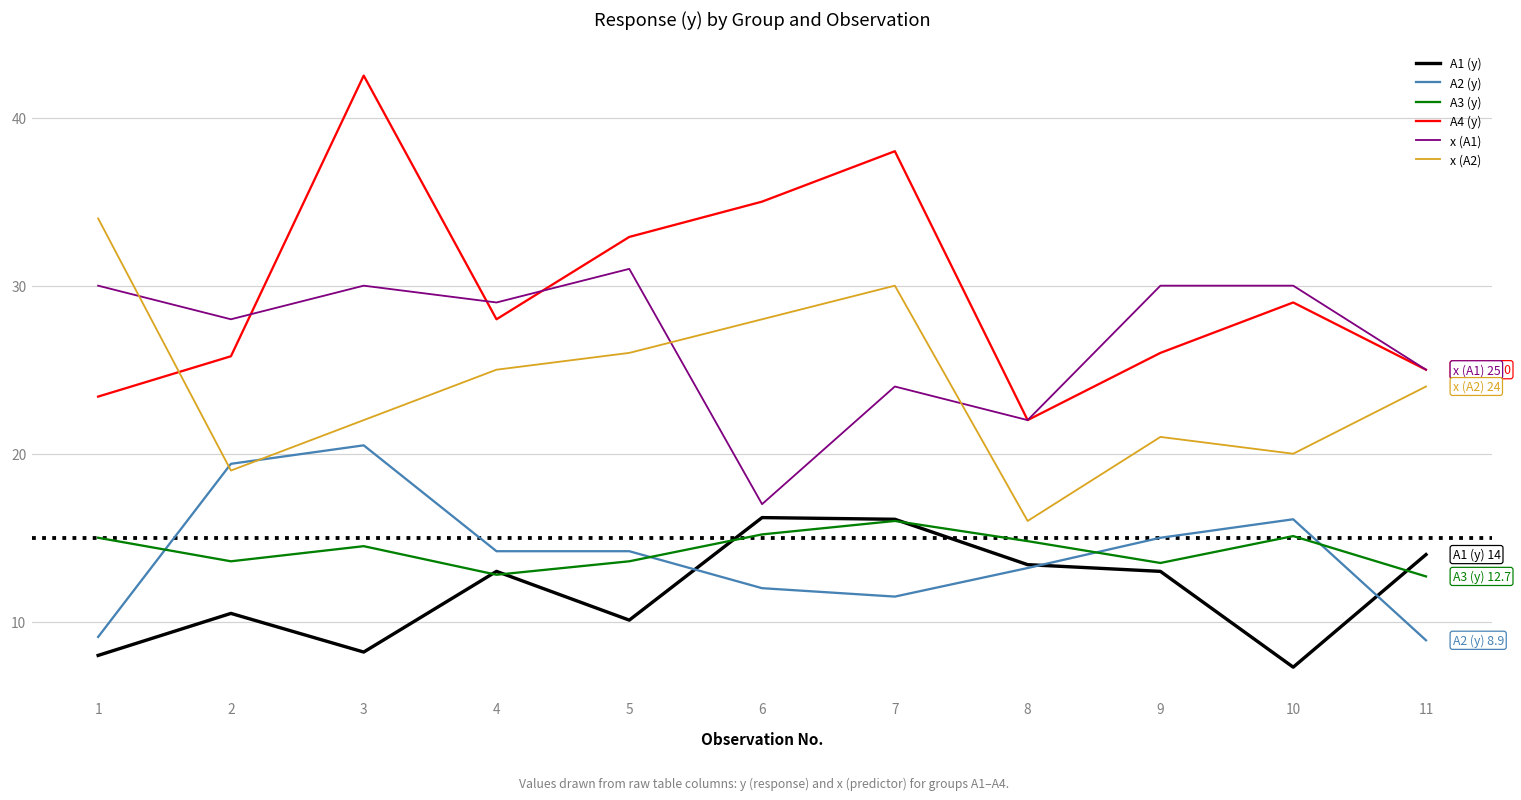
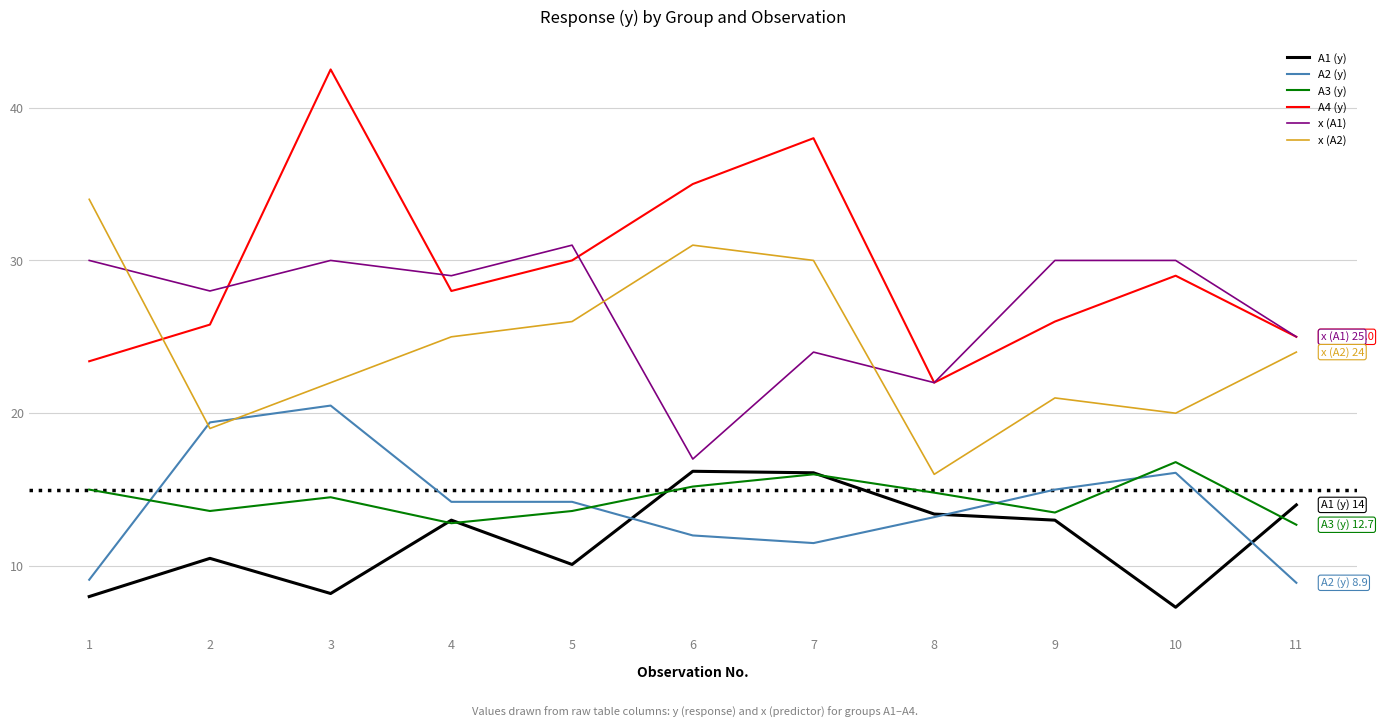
A4 (y), 5: 32.9 -> 30.0
x (A2), 6: 28 -> 31
A3 (y), 10: 15.1 -> 16.8
